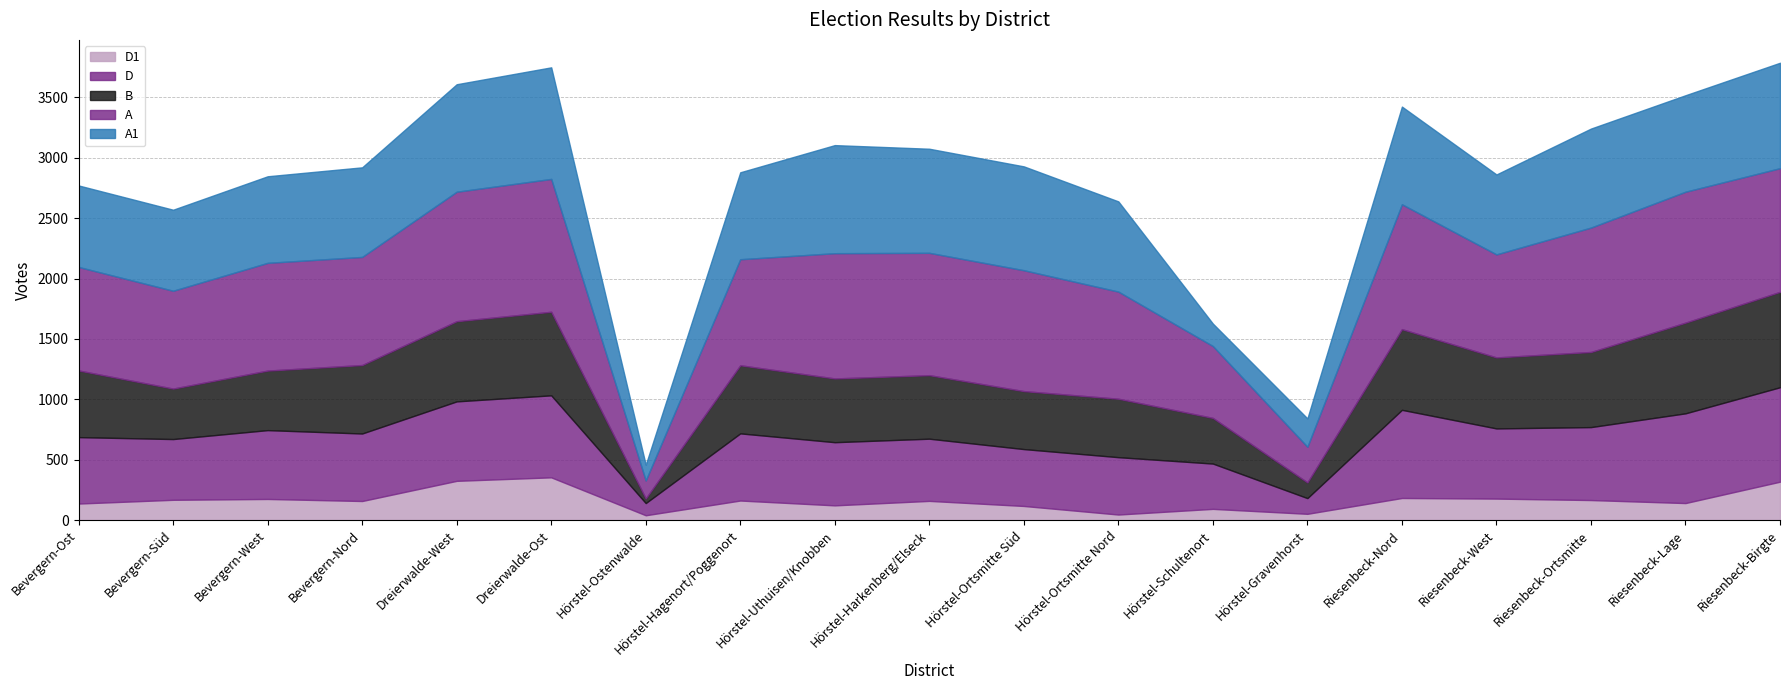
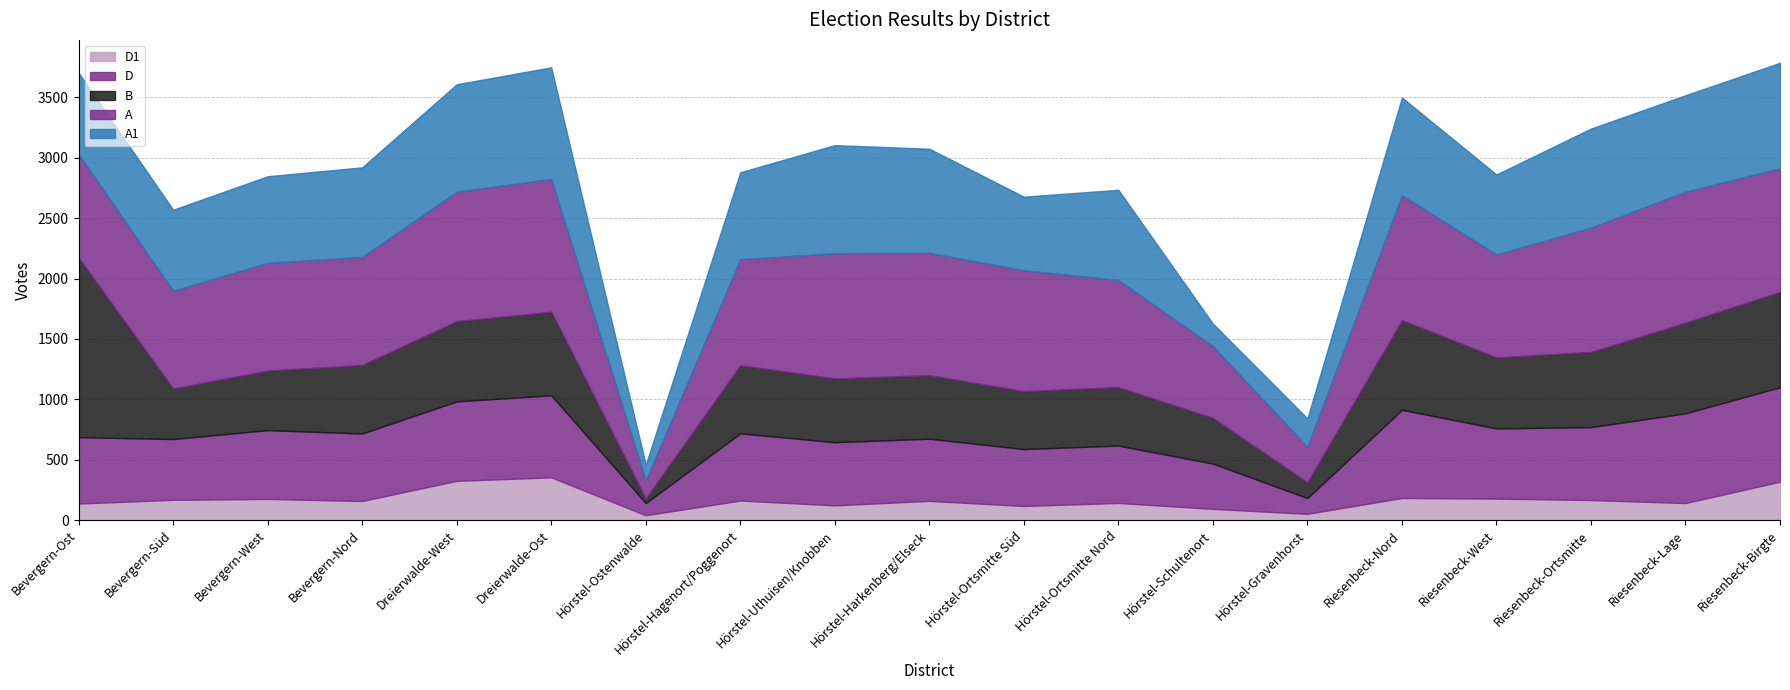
B, Bevergern-Ost: 550 -> 1490
A1, Hörstel-Ortsmitte Süd: 860 -> 610
D1, Hörstel-Ortsmitte Nord: 50 -> 140
B, Riesenbeck-Nord: 670 -> 740
